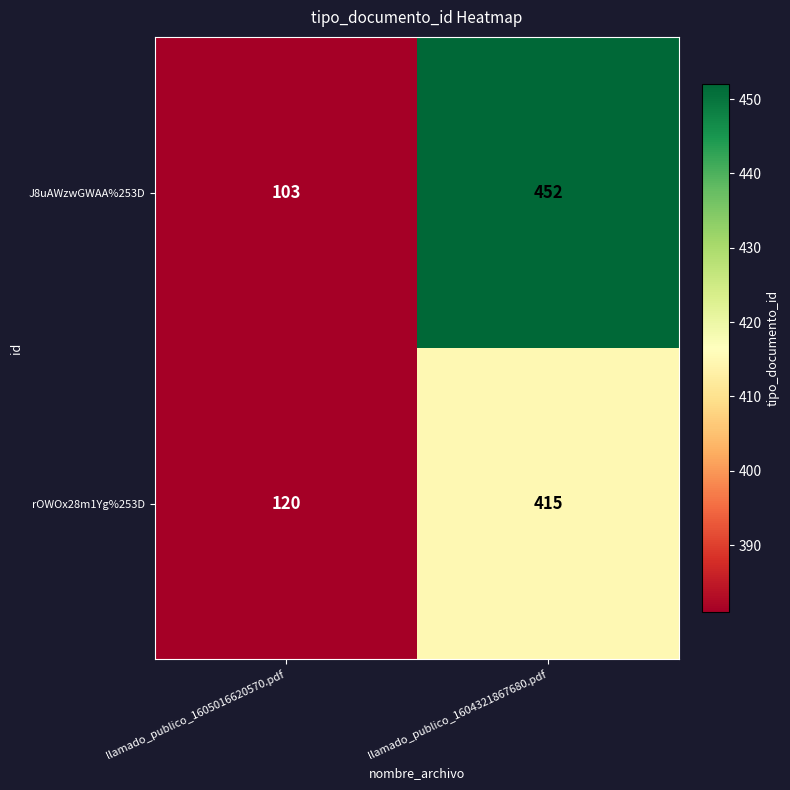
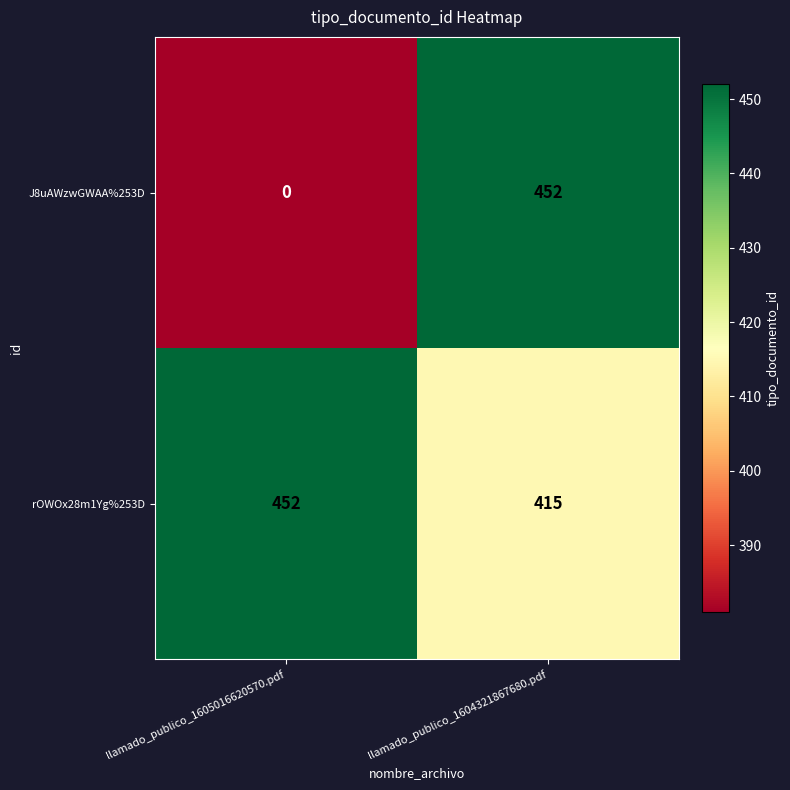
J8uAWzwGWAA%253D, llamado_publico_1605016620570.pdf: 103 -> 0
rOWOx28m1Yg%253D, llamado_publico_1605016620570.pdf: 120 -> 452
